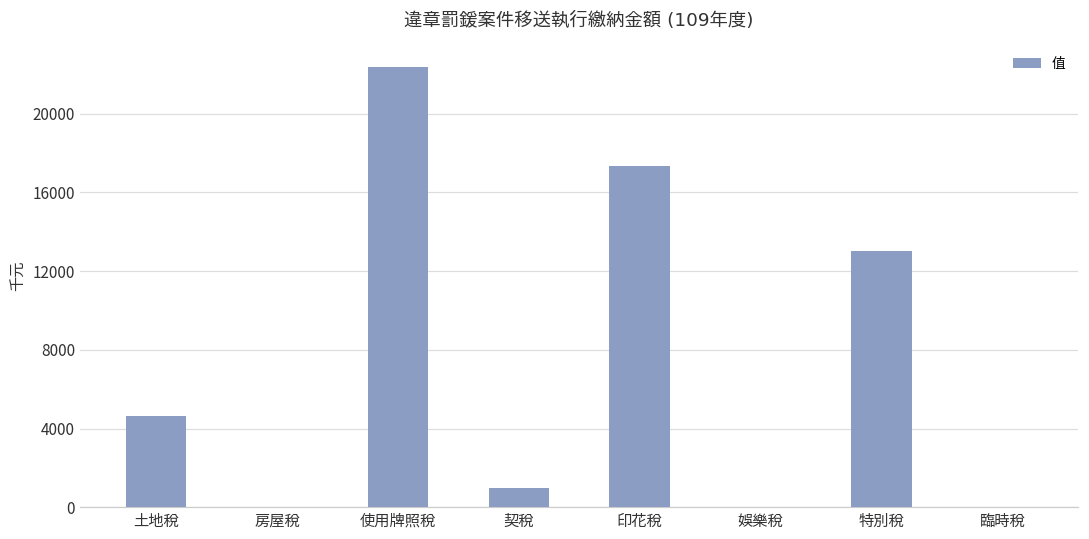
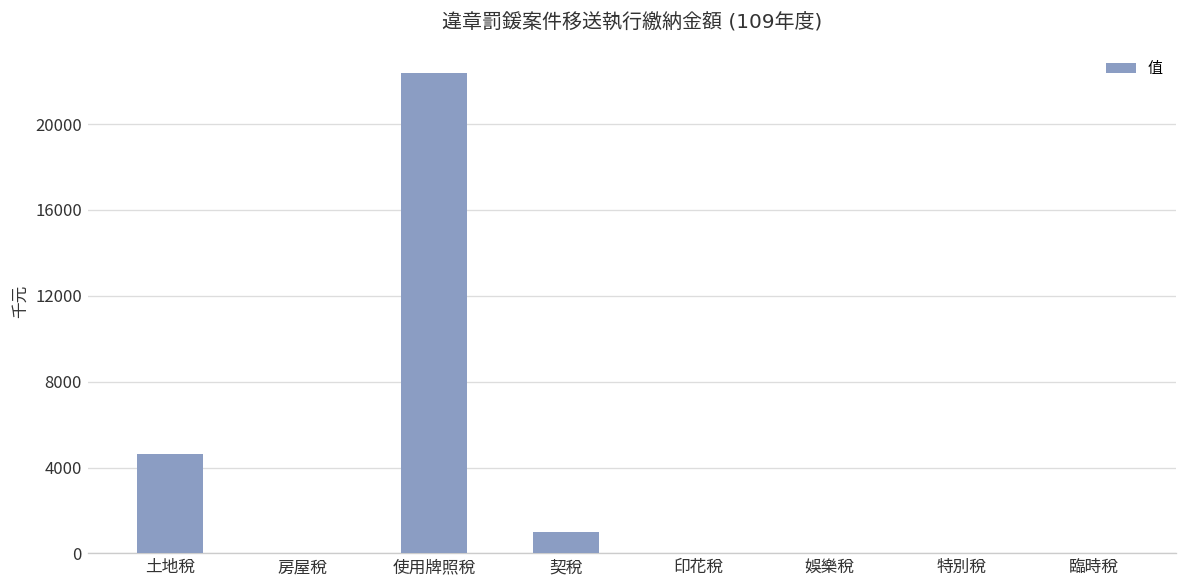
印花稅: 17400 -> 0
特別稅: 13000 -> 0
